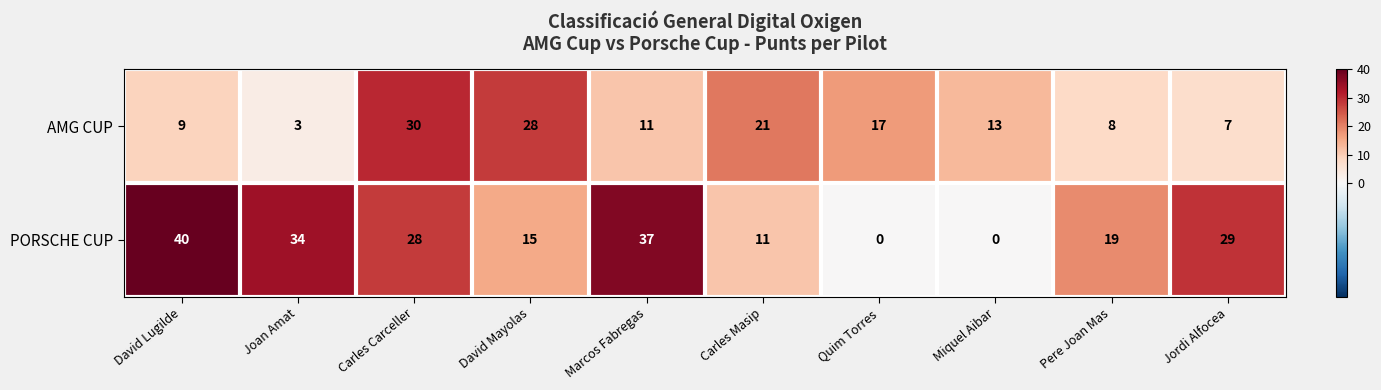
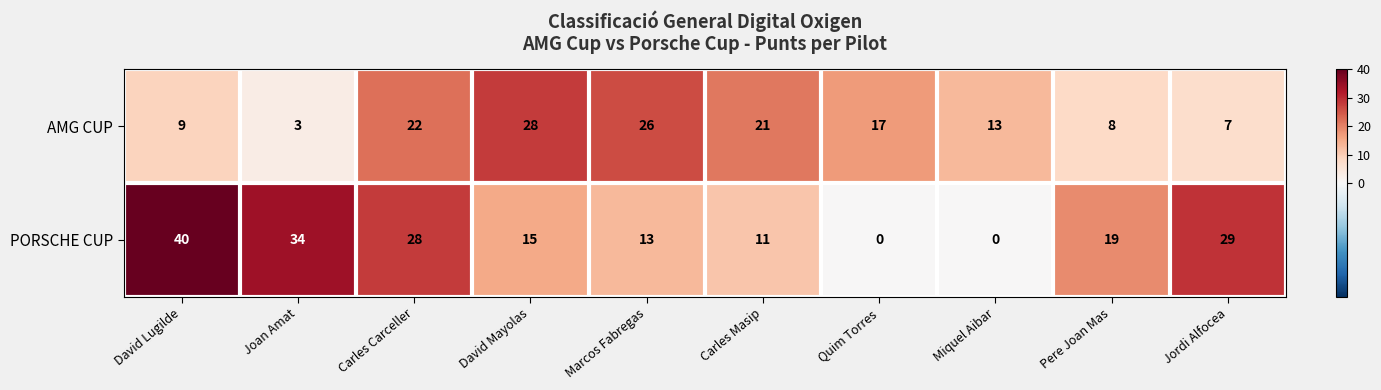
AMG CUP, Carles Carceller: 30 -> 22
AMG CUP, Marcos Fabregas: 11 -> 26
PORSCHE CUP, Marcos Fabregas: 37 -> 13
